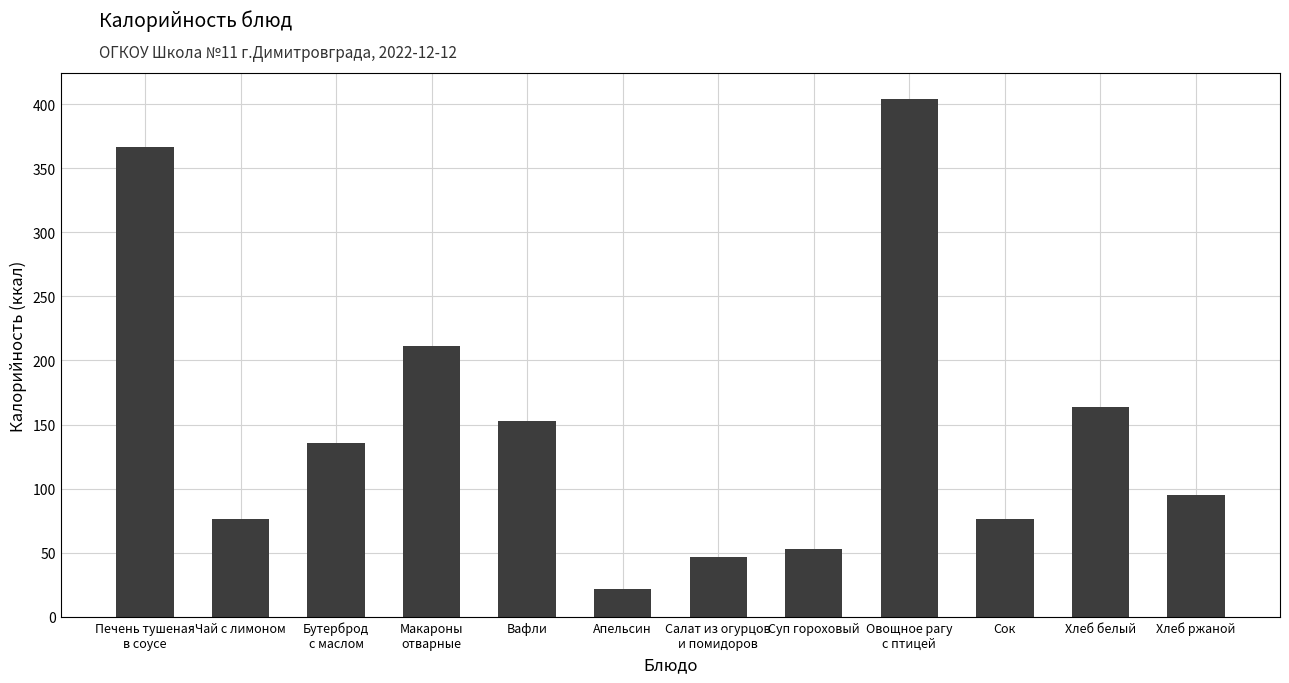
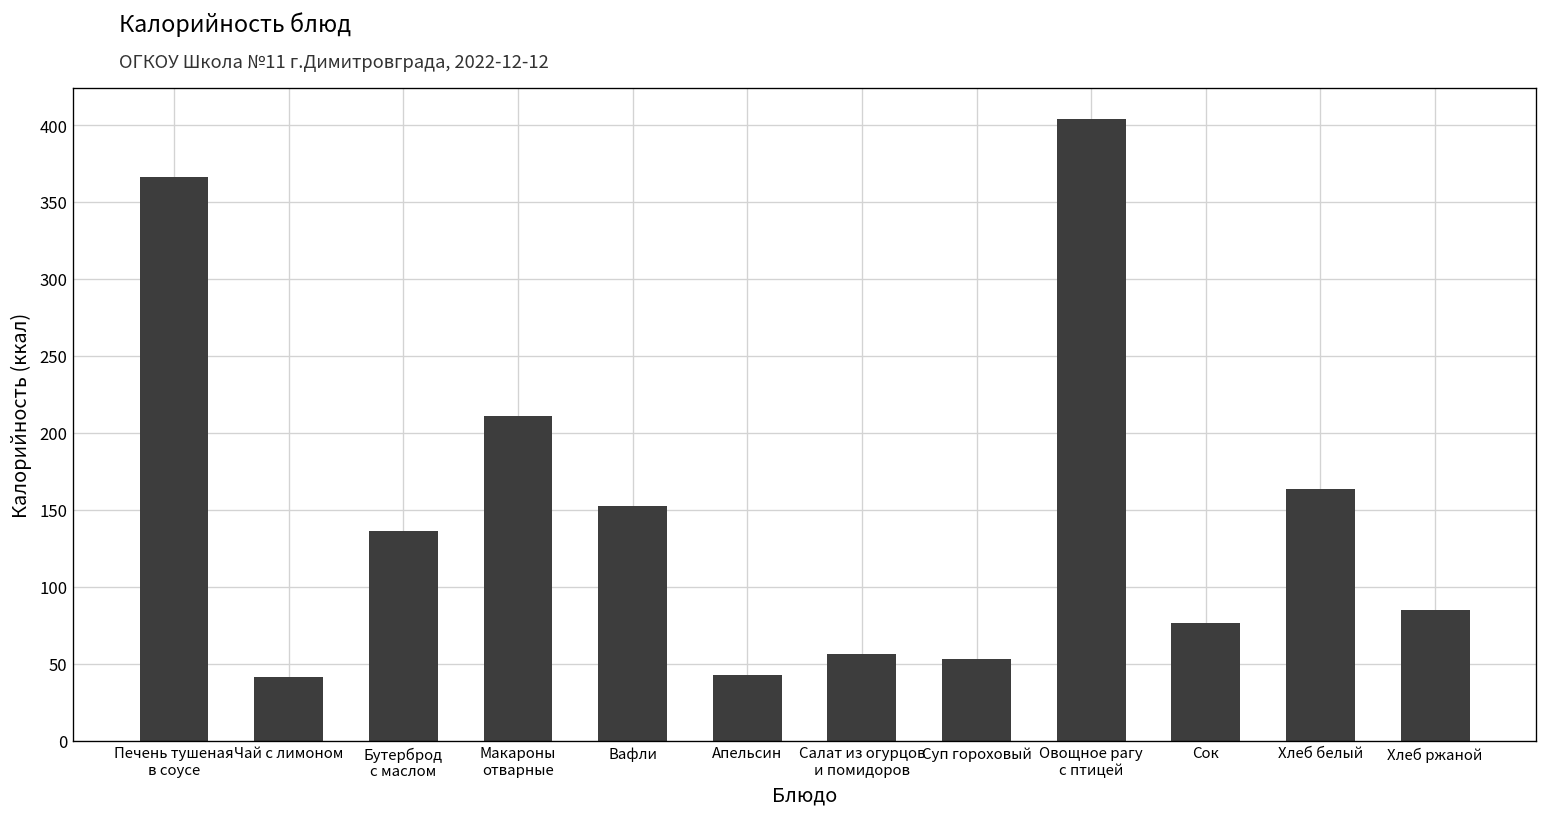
Чай с лимоном: 76 -> 42
Апельсин: 22 -> 43
Салат из огурцов и помидоров: 47 -> 56
Хлеб ржаной: 95 -> 85
